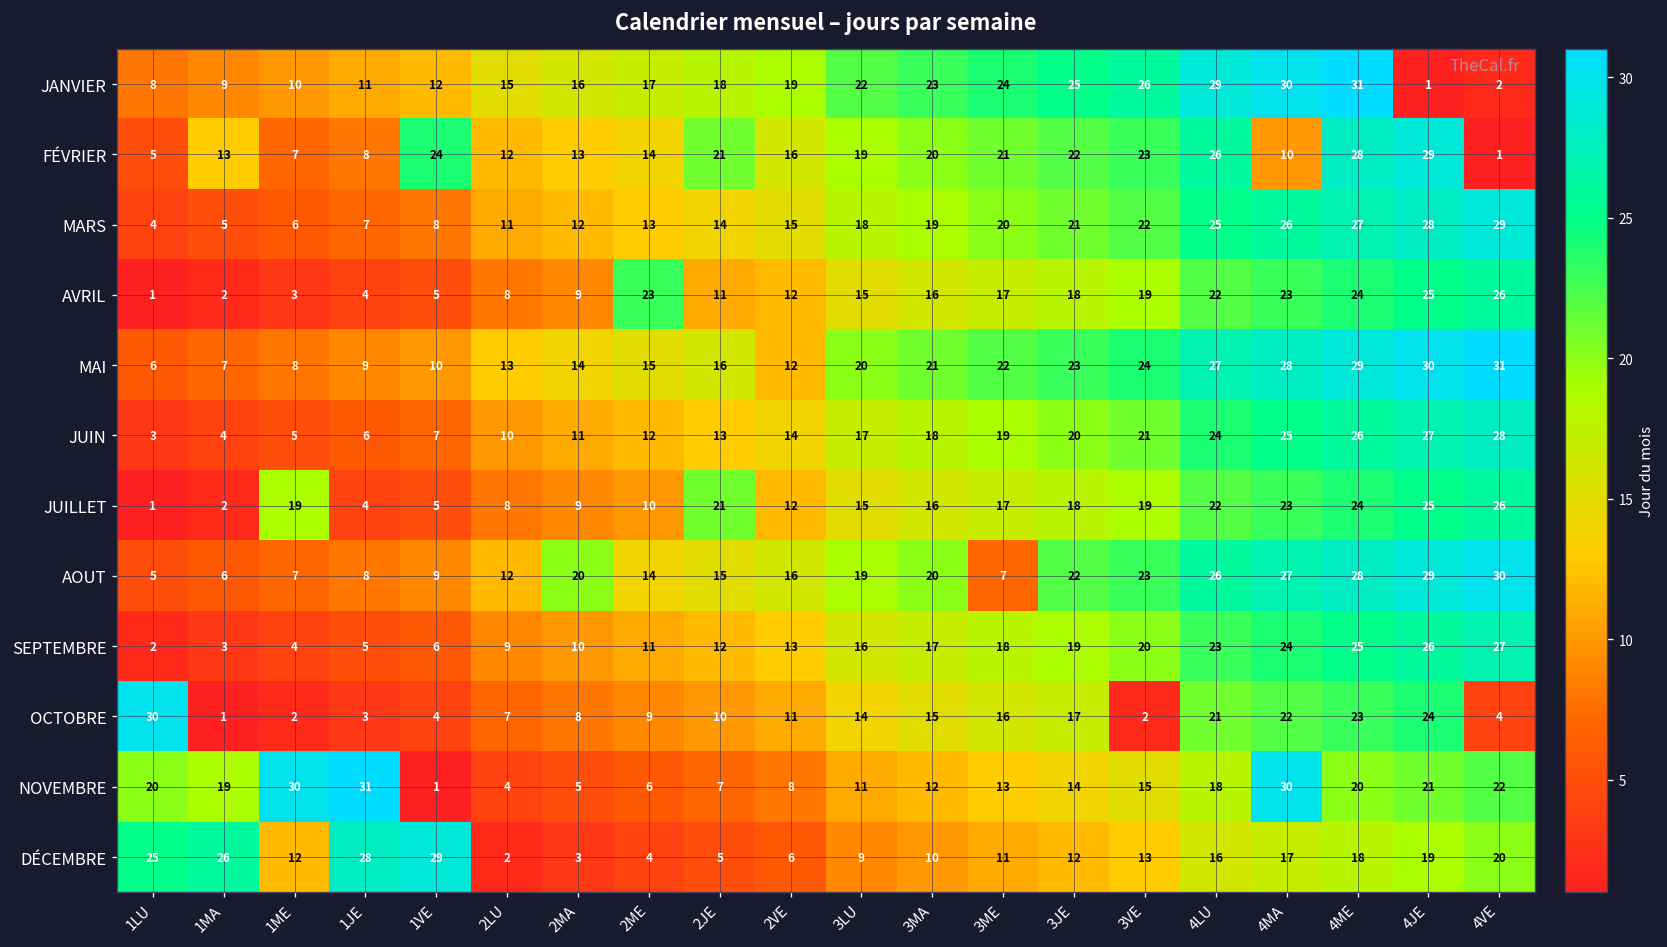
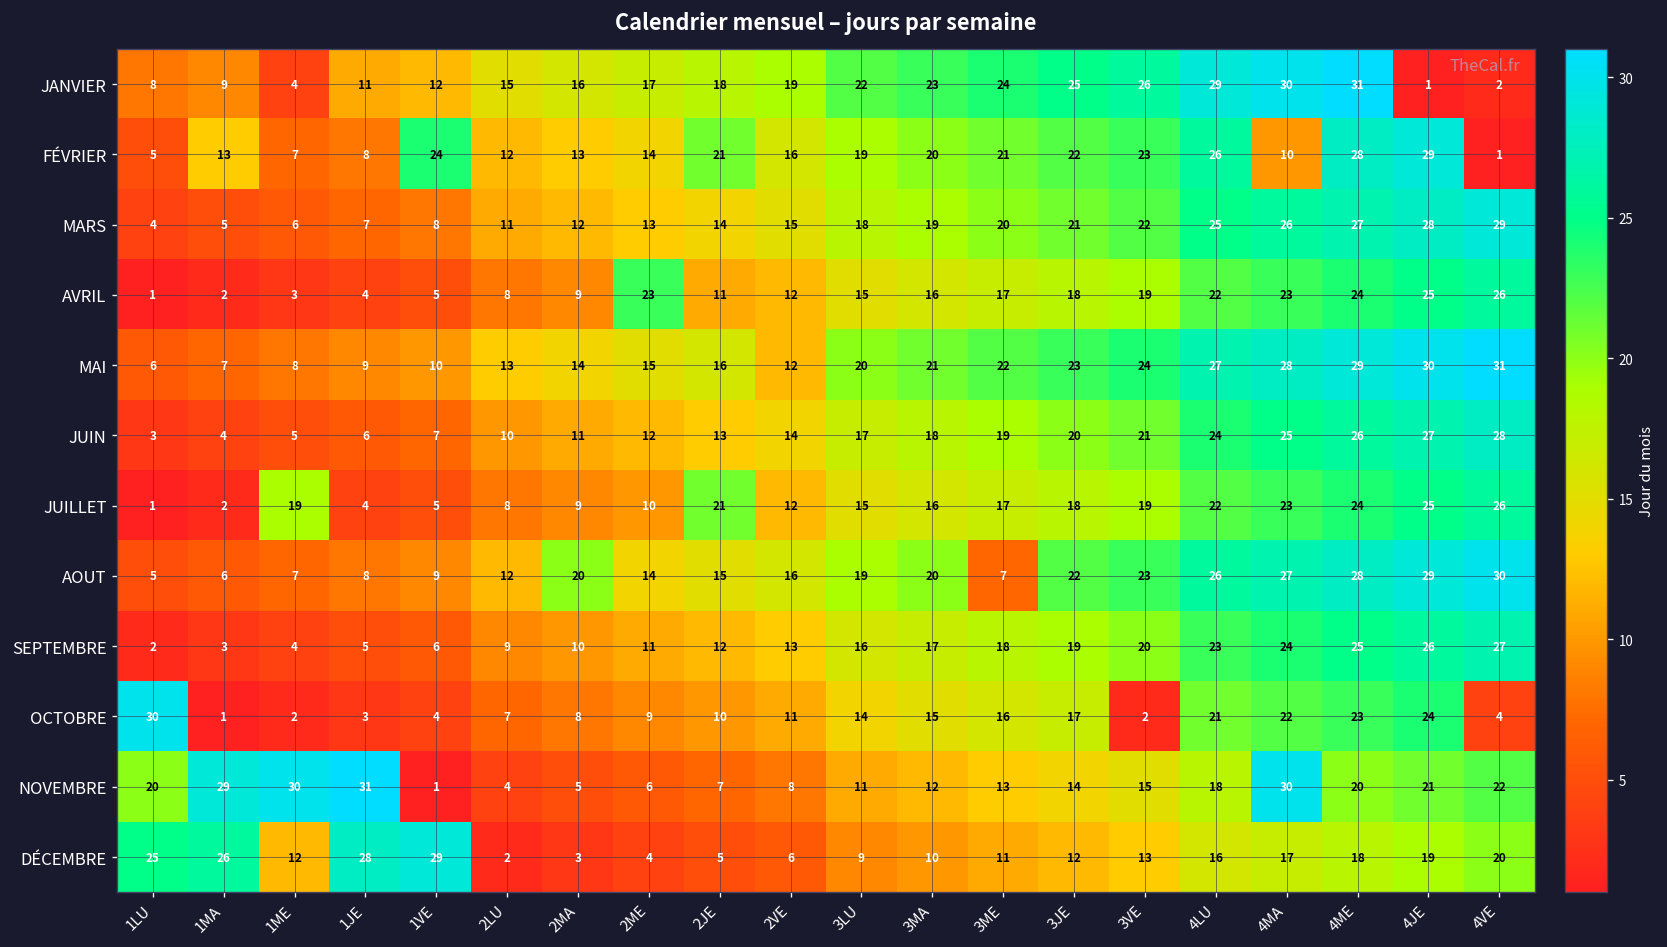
JANVIER, 1ME: 10 -> 4
NOVEMBRE, 1MA: 19 -> 29
